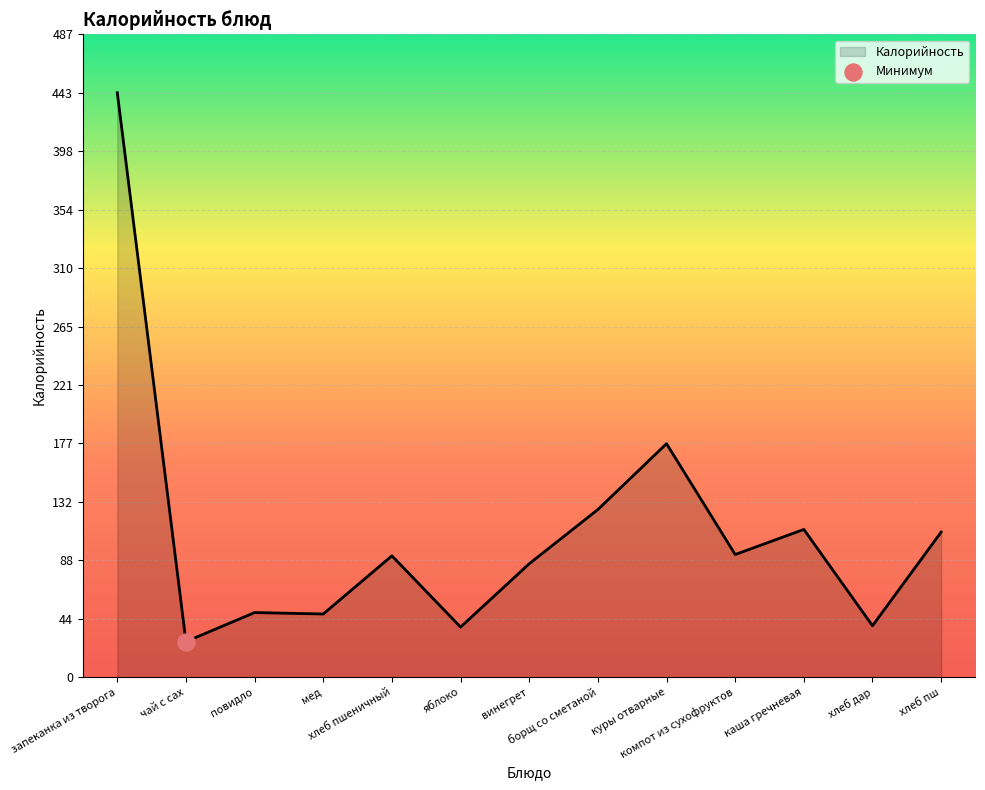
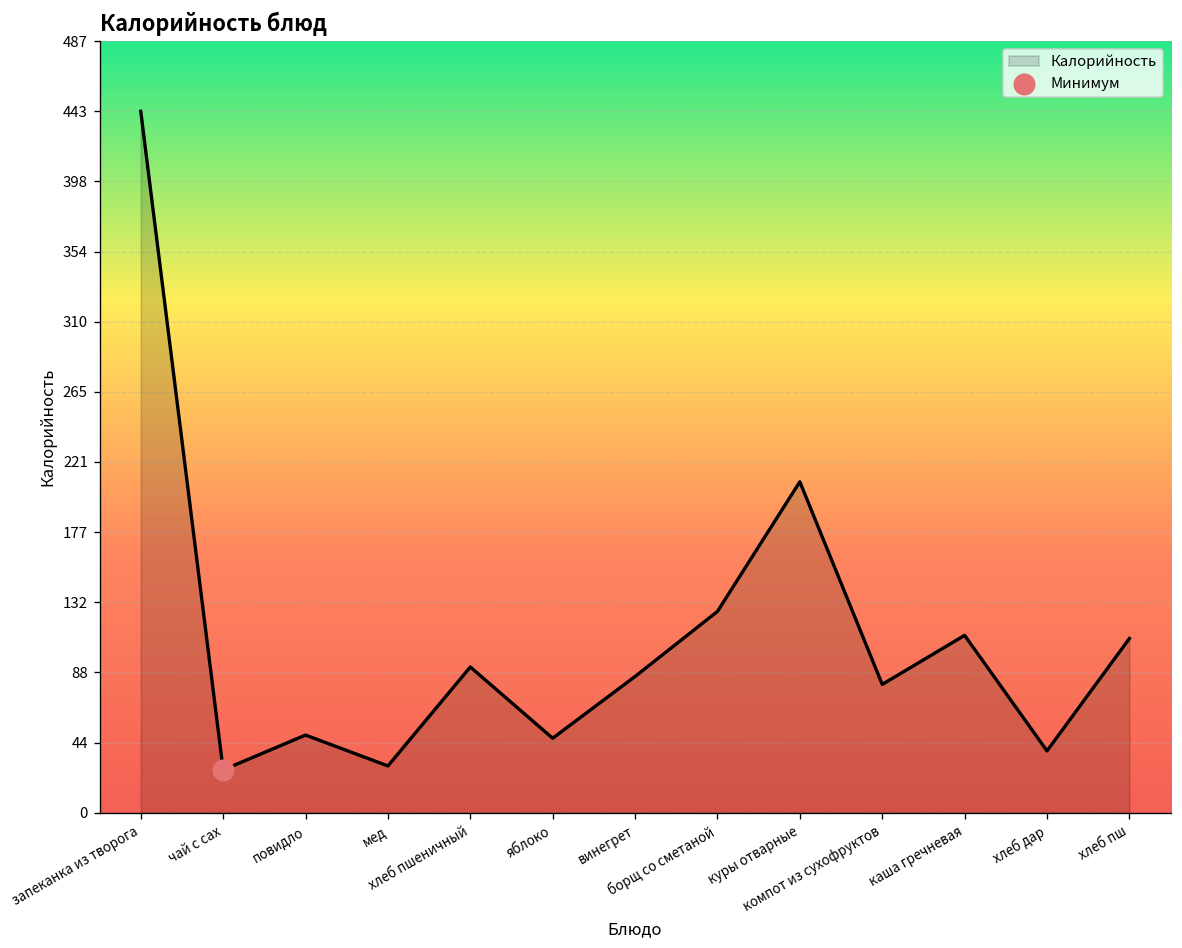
Калорийность, мед: 48 -> 30
Калорийность, яблоко: 38 -> 47
Калорийность, куры отварные: 177 -> 209
Калорийность, компот из сухофруктов: 93 -> 81
